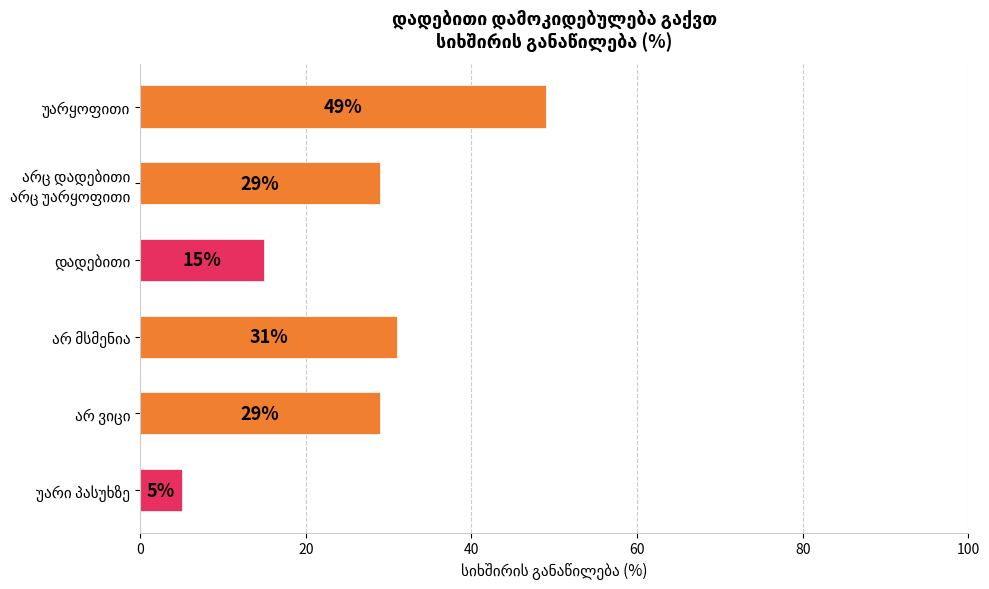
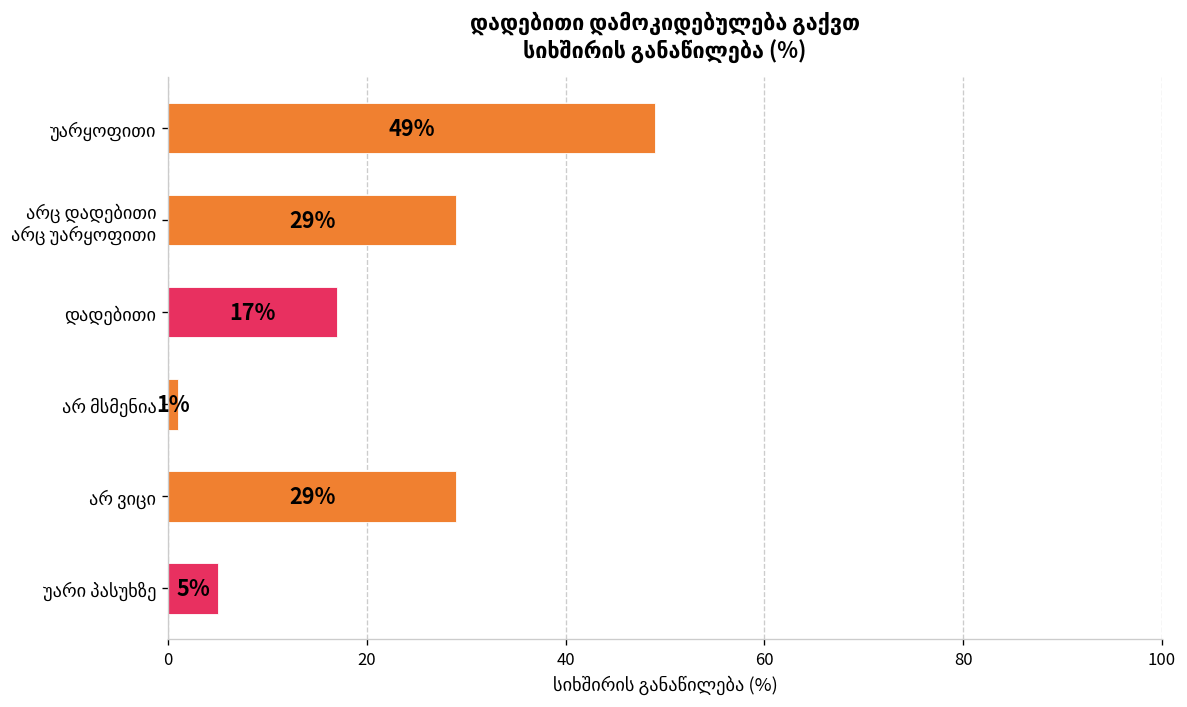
დადებითი: 15% -> 17%
არ მსმენია: 31% -> 1%
